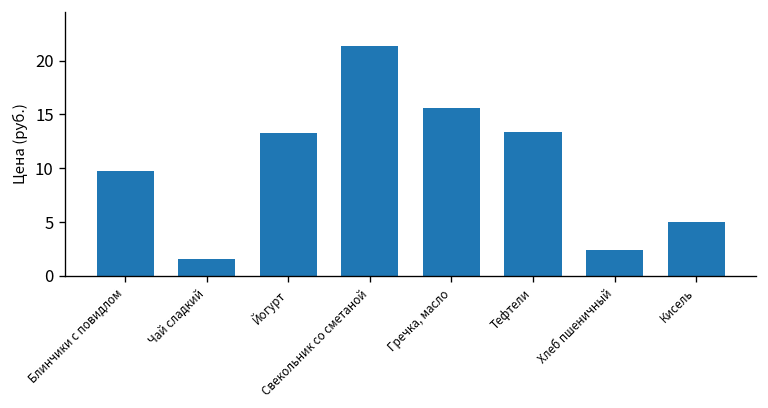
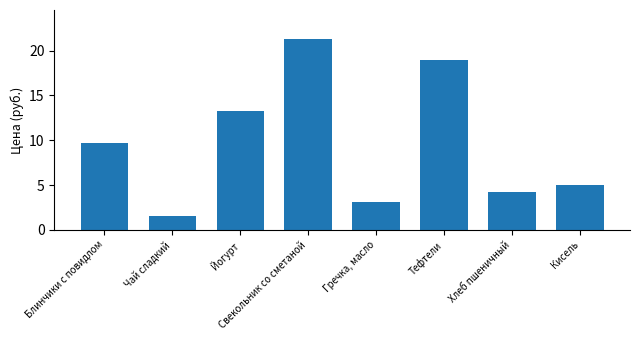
Гречка, масло: 16 -> 3
Тефтели: 13 -> 19
Хлеб пшеничный: 2 -> 4
